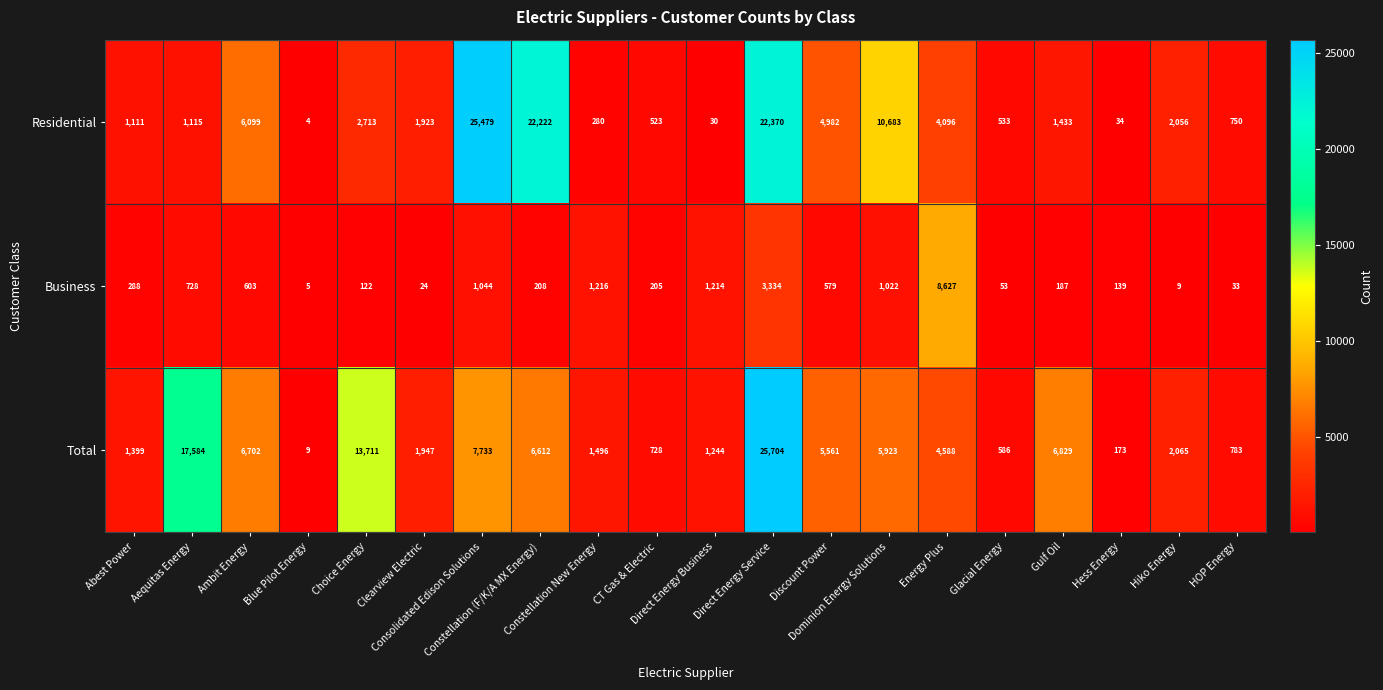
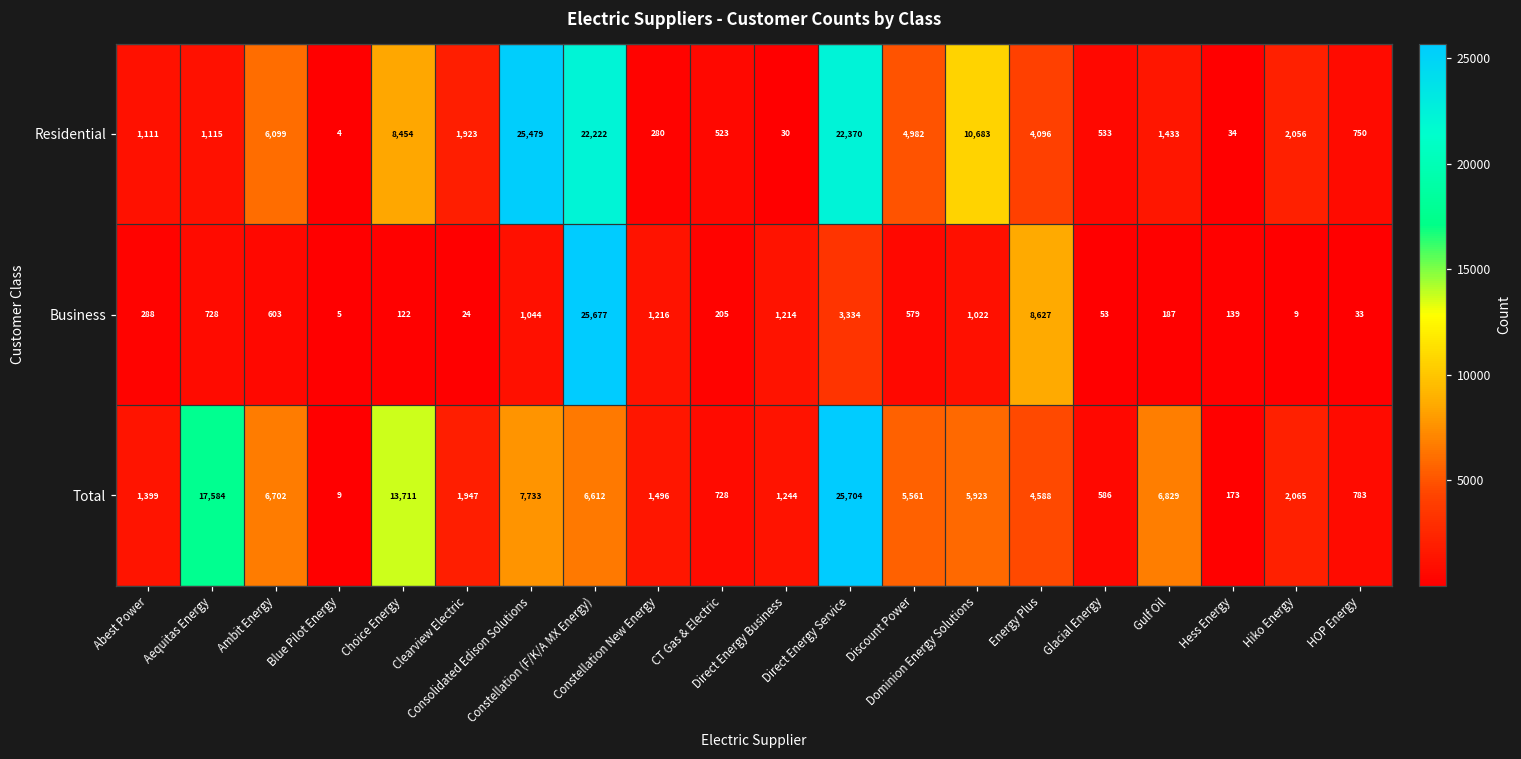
Residential, Choice Energy: 2,713 -> 8,454
Business, Constellation (F/K/A MX Energy): 208 -> 25,677
